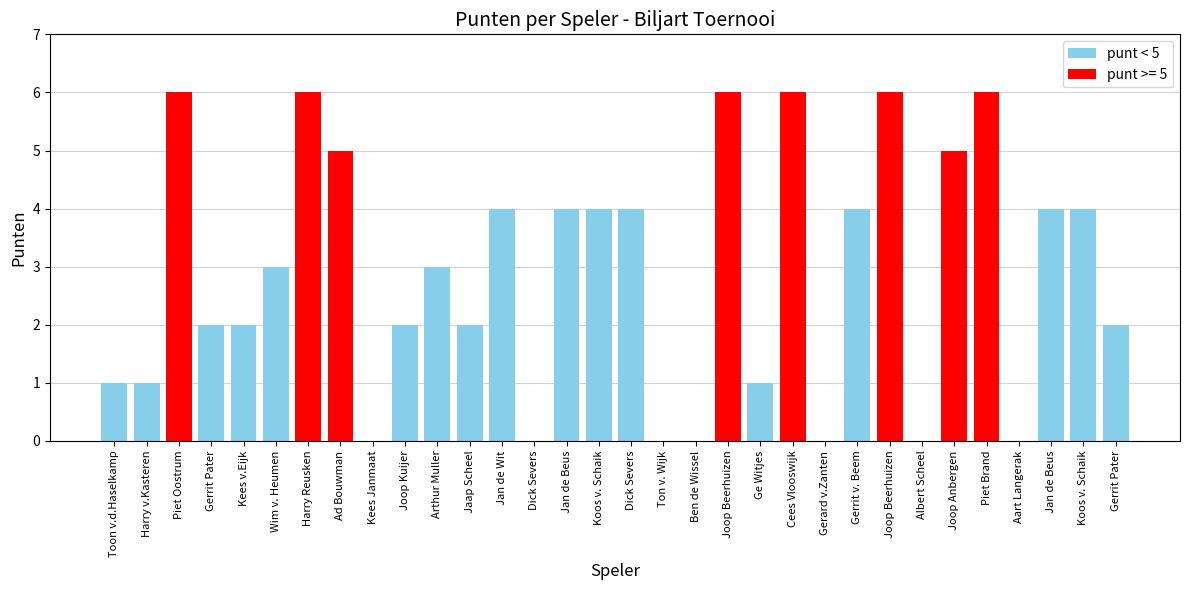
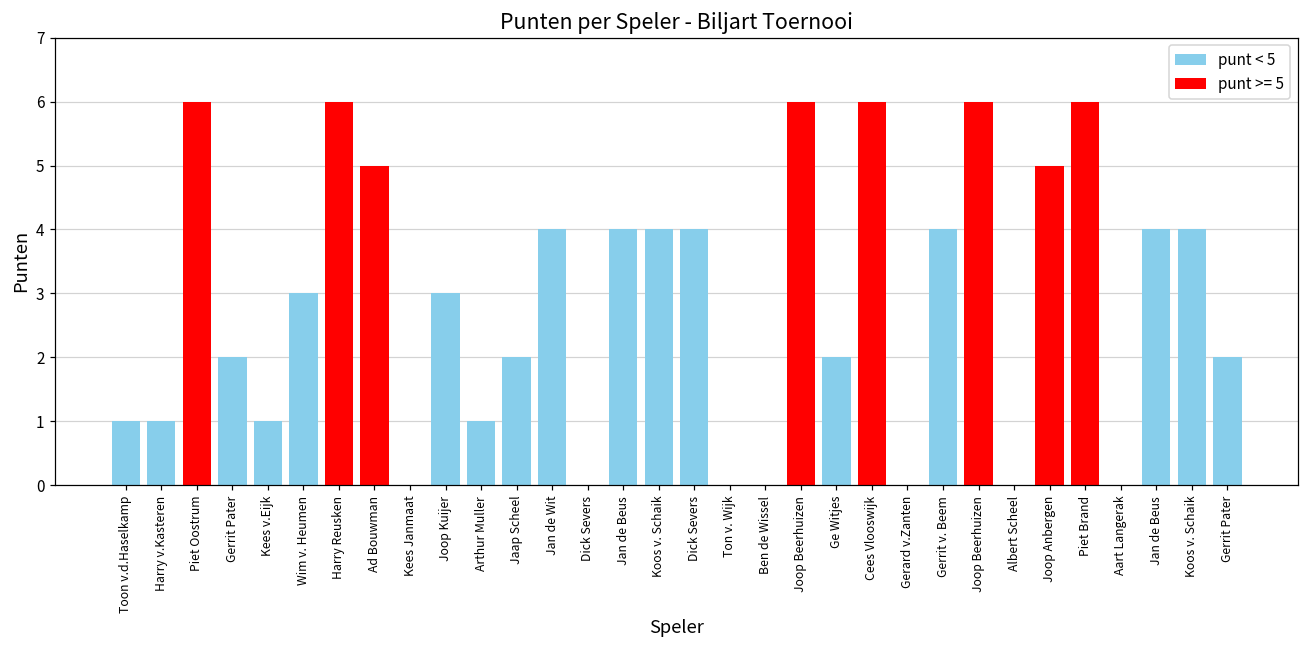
Kees v.Eijk: 2 -> 1
Joop Kuijer: 2 -> 3
Arthur Muller: 3 -> 1
Ge Witjes: 1 -> 2
